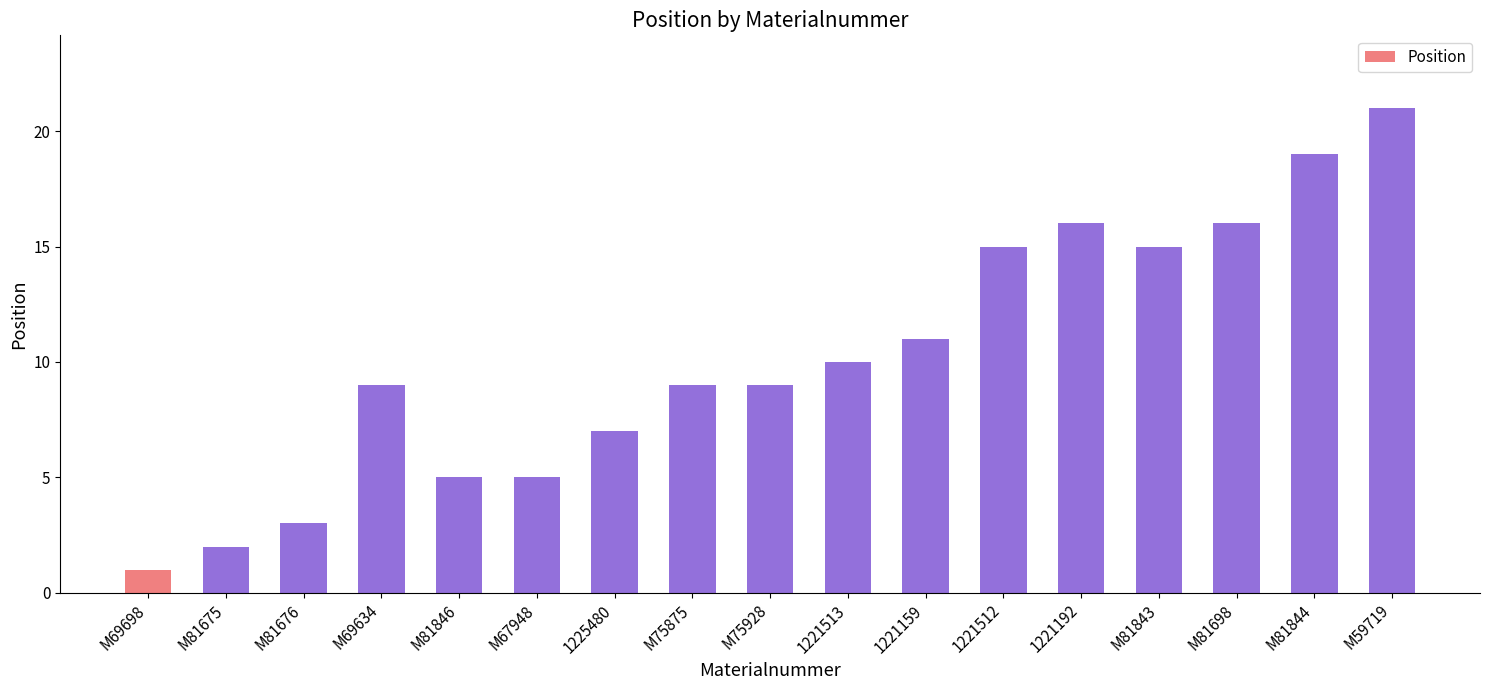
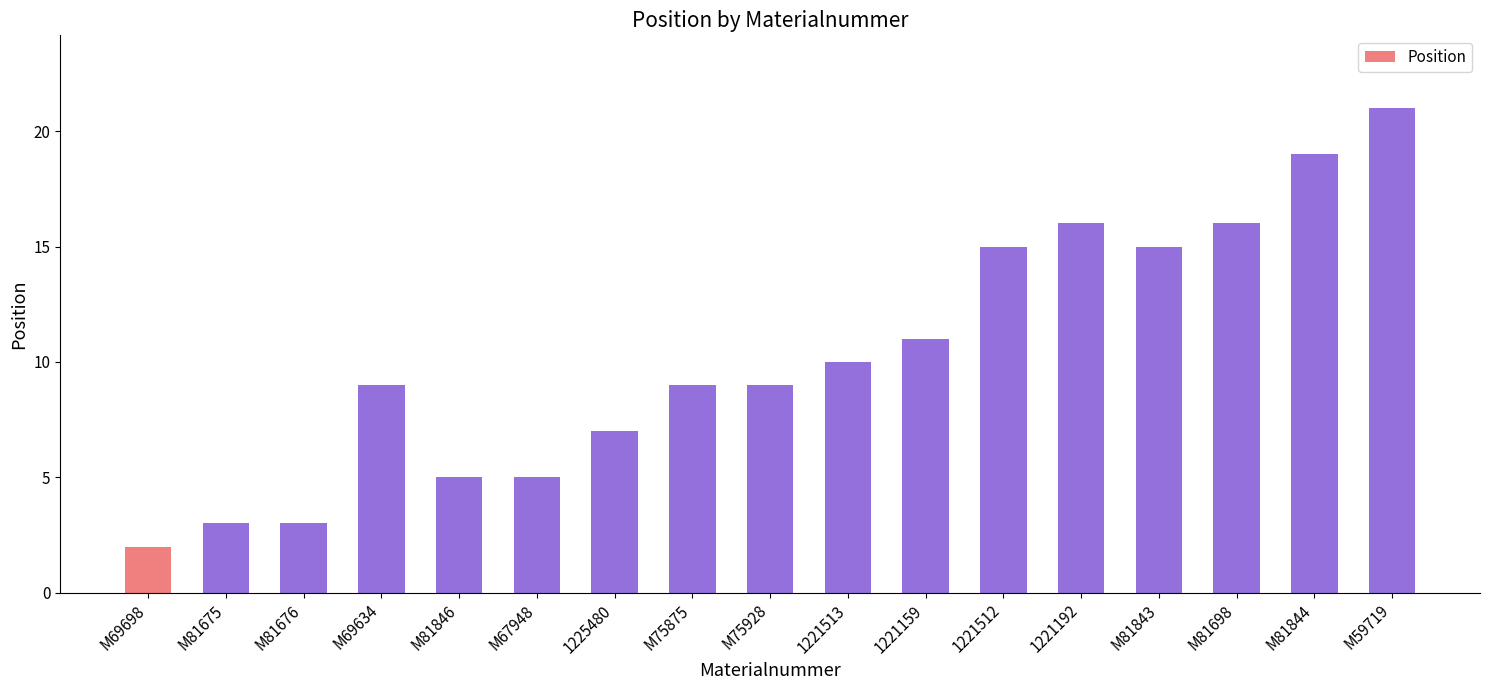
M69698: 1 -> 2
M81675: 2 -> 3
